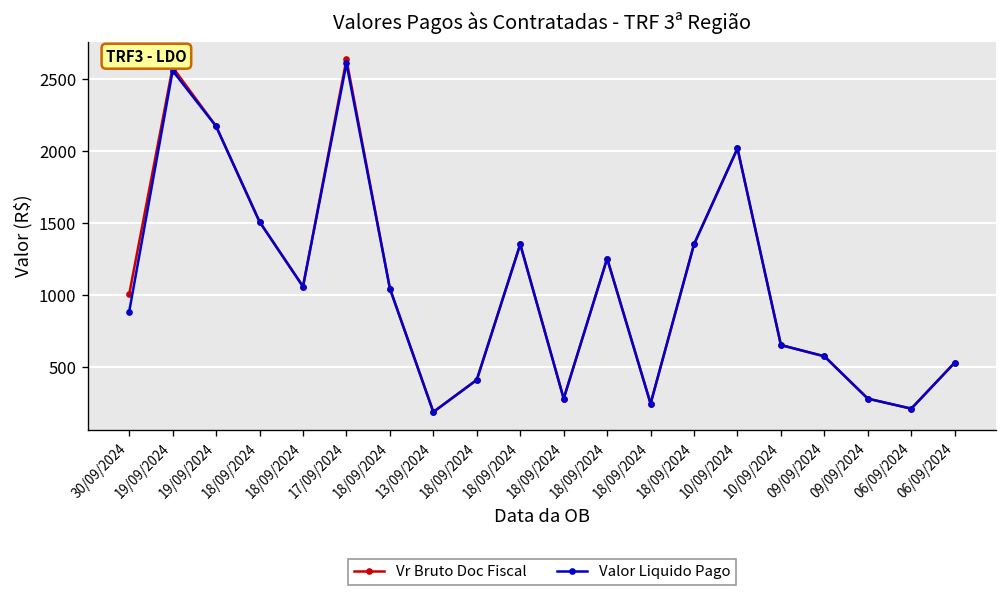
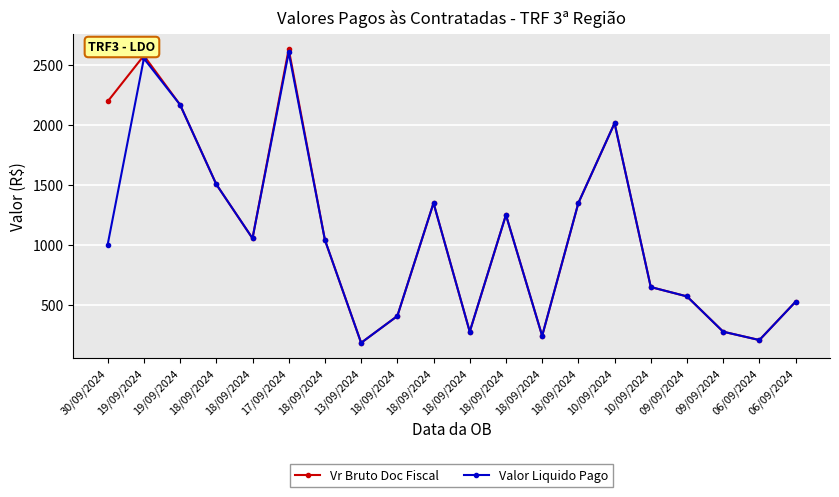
Vr Bruto Doc Fiscal, 30/09/2024: 1000 -> 2200
Valor Liquido Pago, 30/09/2024: 880 -> 1000
